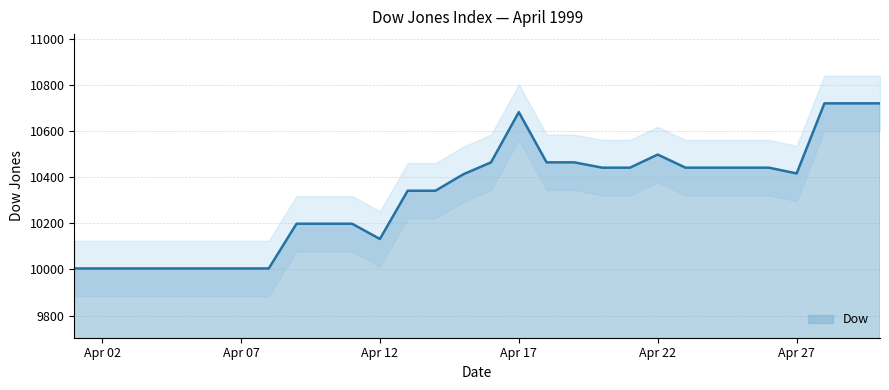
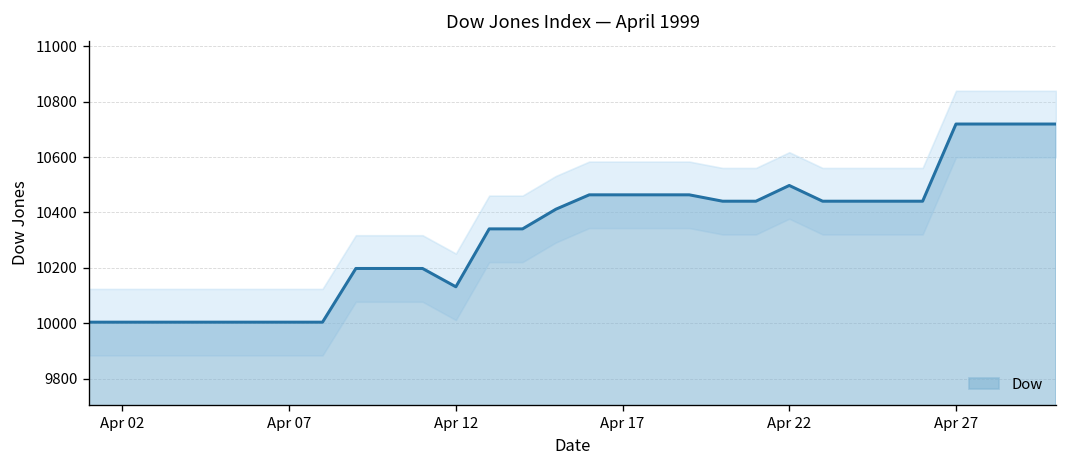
Dow, Apr 17: 10680 -> 10460
Dow, Apr 27: 10420 -> 10720
